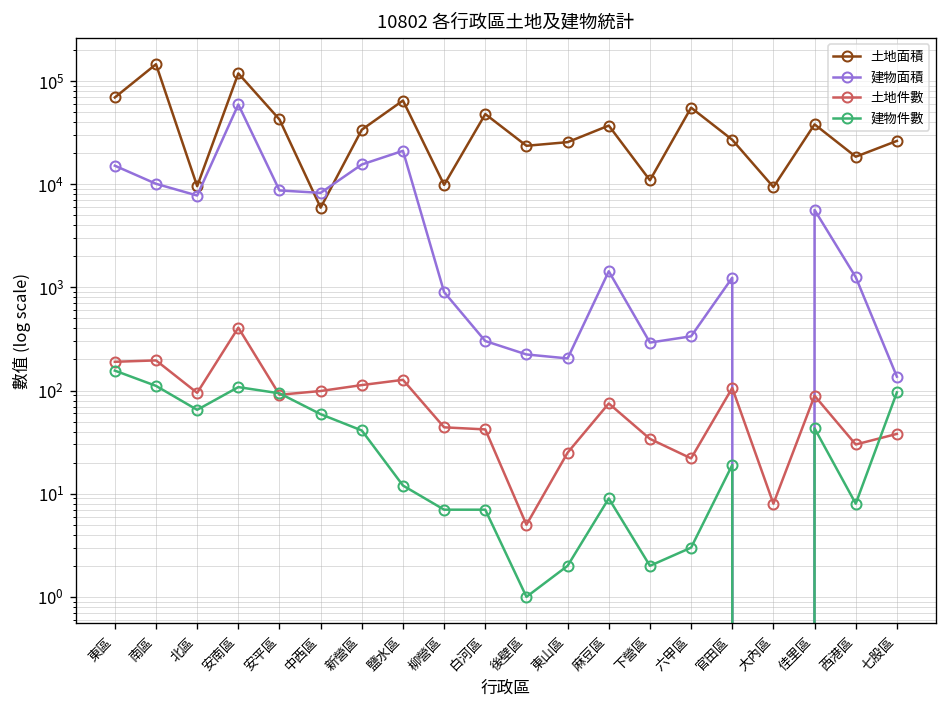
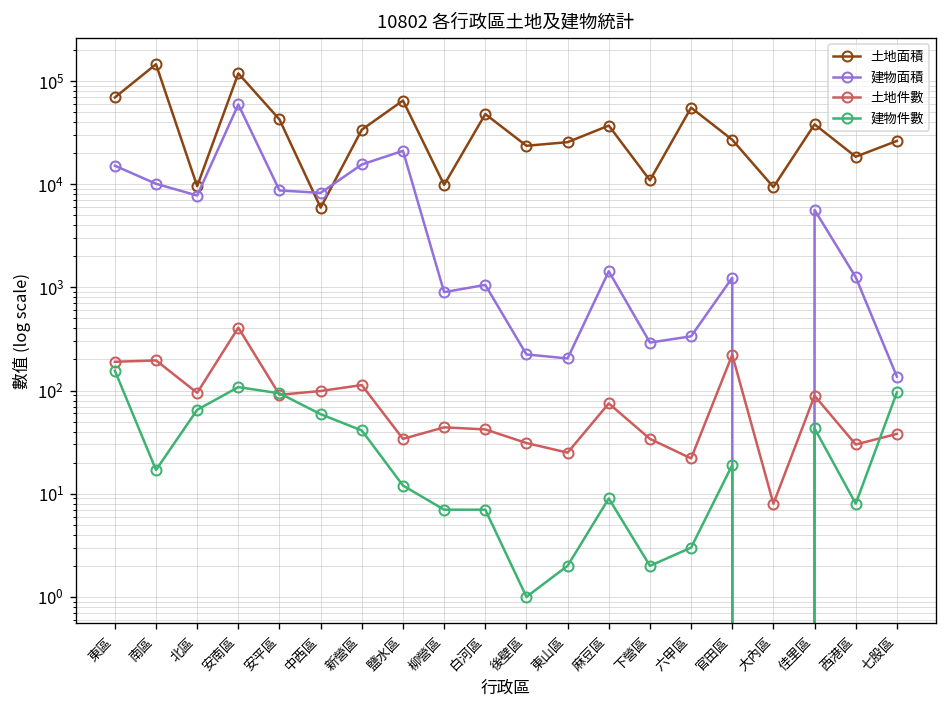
建物件數, 南區: 110 -> 17
土地件數, 鹽水區: 130 -> 34
建物面積, 白河區: 300 -> 1100
土地件數, 後壁區: 5 -> 31
土地件數, 官田區: 110 -> 220
